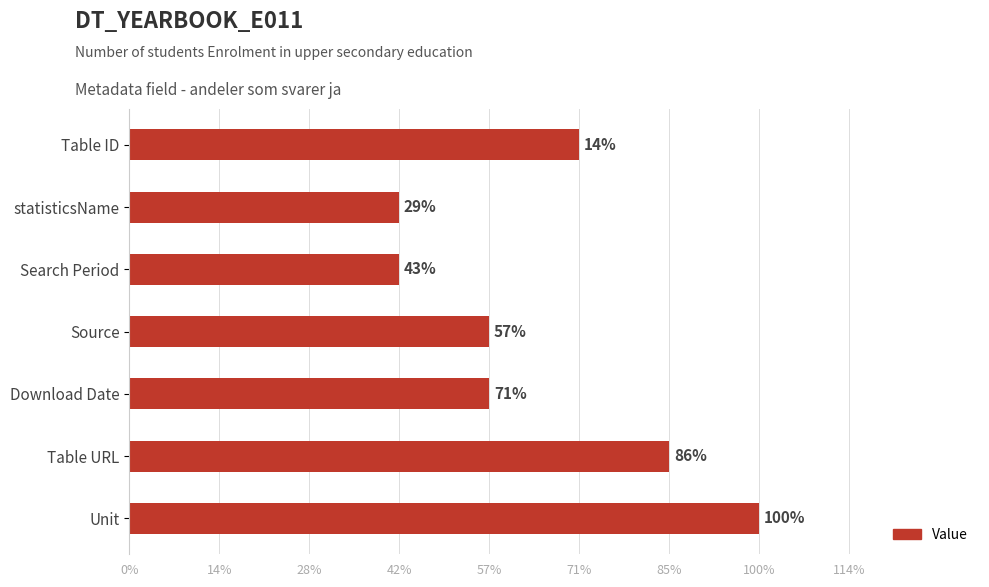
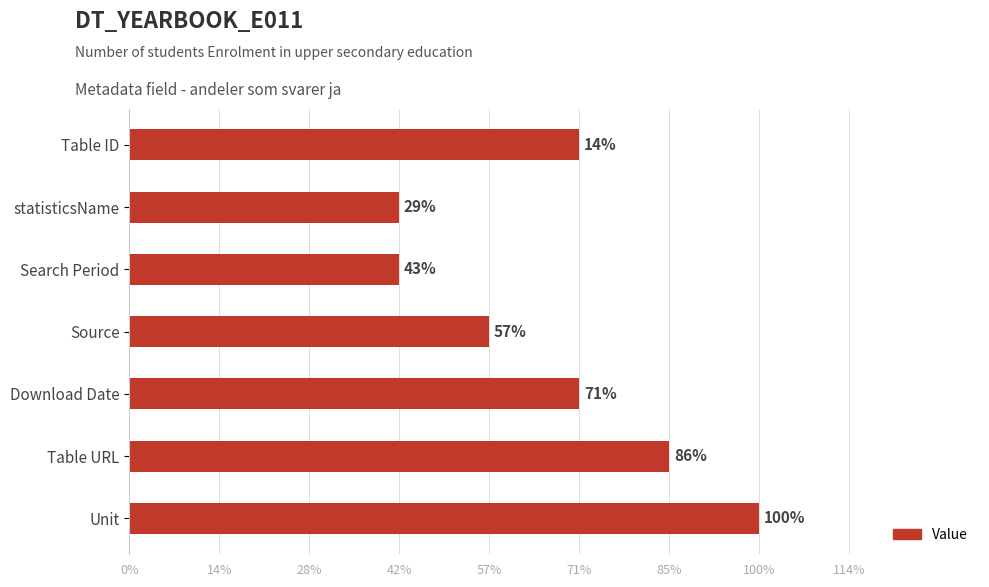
Download Date: 57% -> 71%
